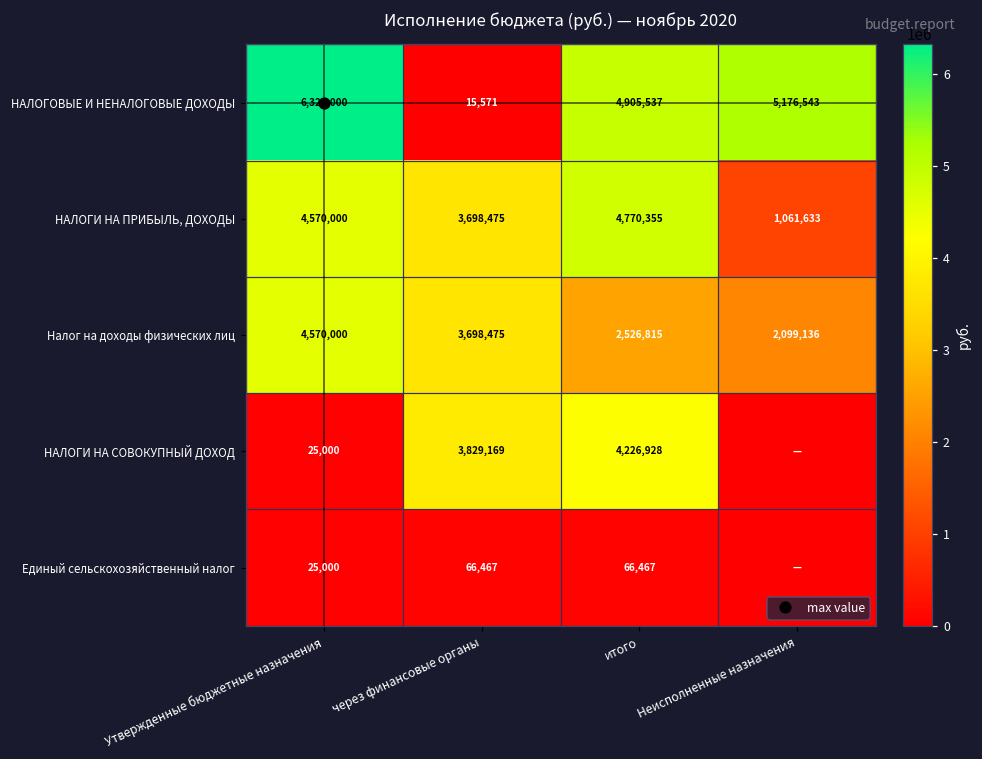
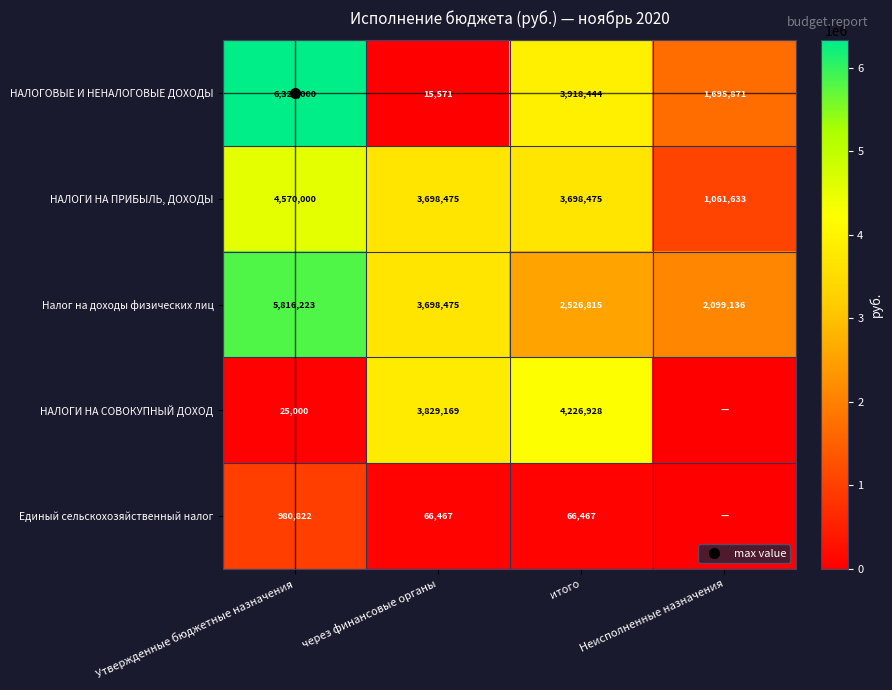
НАЛОГОВЫЕ И НЕНАЛОГОВЫЕ ДОХОДЫ, итого: 4,905,537 -> 3,918,444
НАЛОГОВЫЕ И НЕНАЛОГОВЫЕ ДОХОДЫ, Неисполненные назначения: 5,176,543 -> 1,695,871
НАЛОГИ НА ПРИБЫЛЬ, ДОХОДЫ, итого: 4,770,355 -> 3,698,475
Налог на доходы физических лиц, Утвержденные бюджетные назначения: 4,570,000 -> 5,816,223
Единый сельскохозяйственный налог, Утвержденные бюджетные назначения: 25,000 -> 980,822
